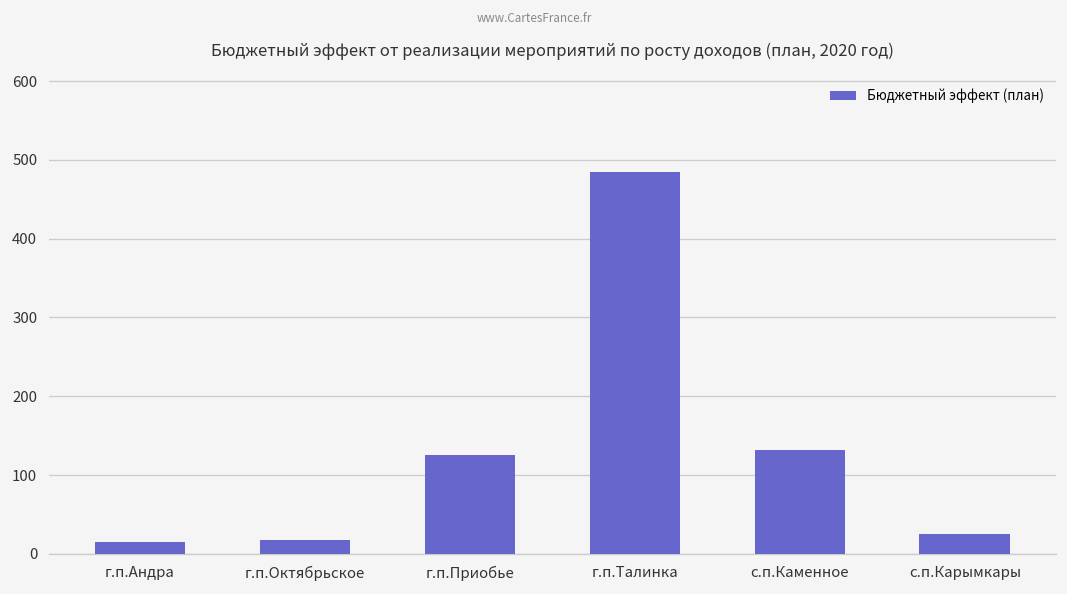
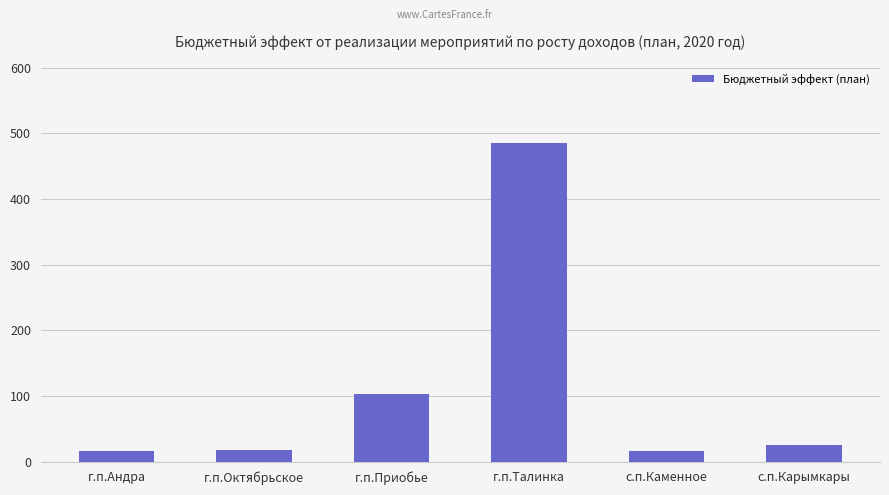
г.п.Приобье: 130 -> 100
с.п.Каменное: 130 -> 20
